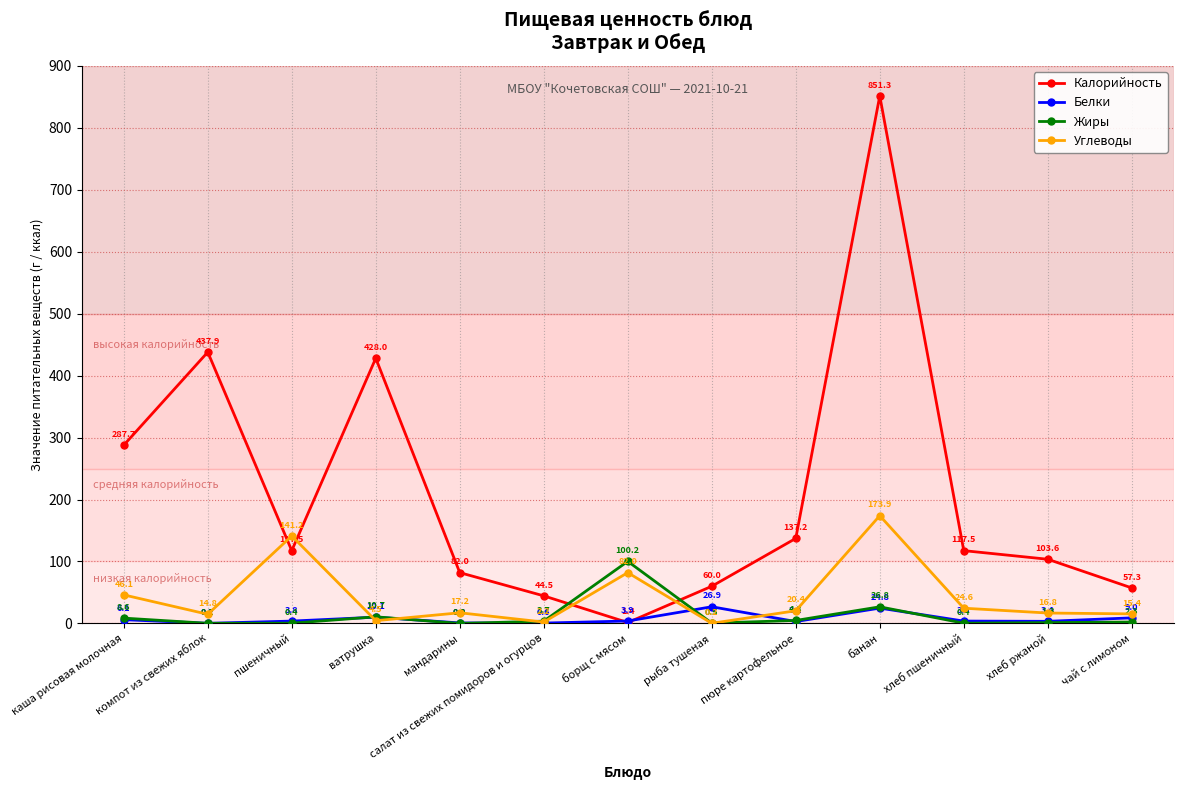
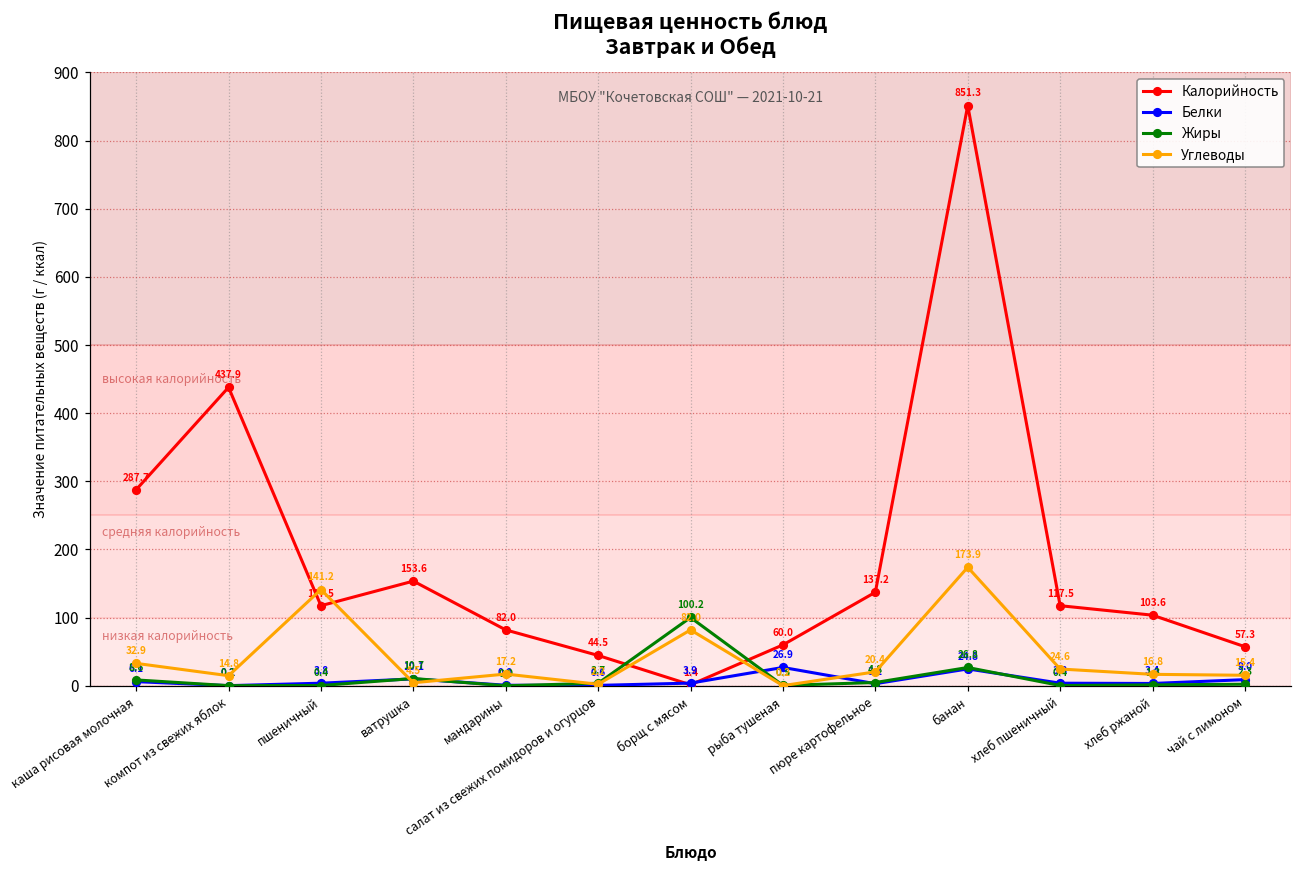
Углеводы, каша рисовая молочная: 46.1 -> 32.9
Калорийность, ватрушка: 428.0 -> 153.6
